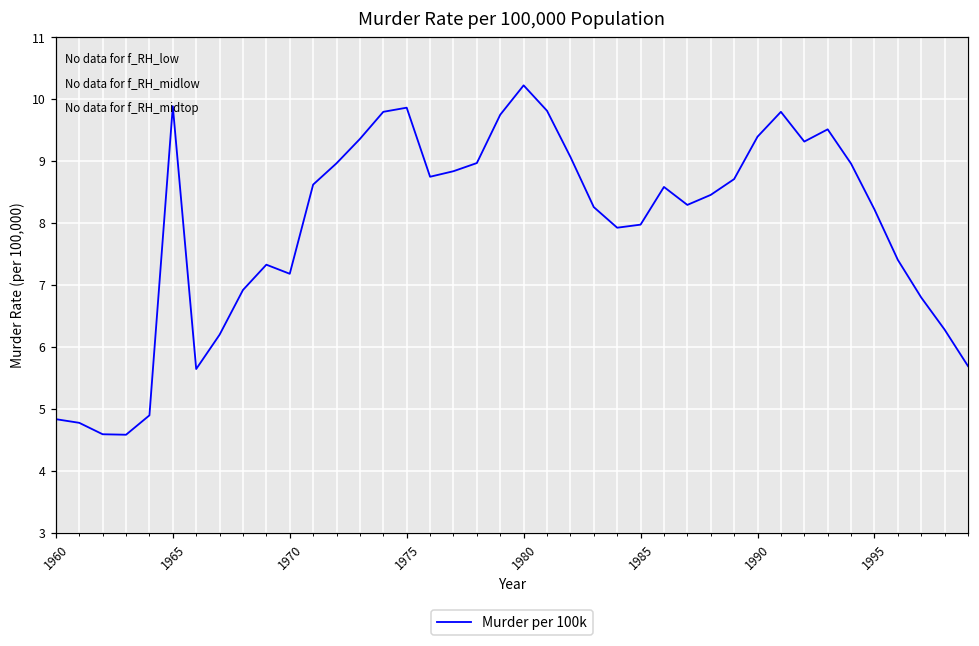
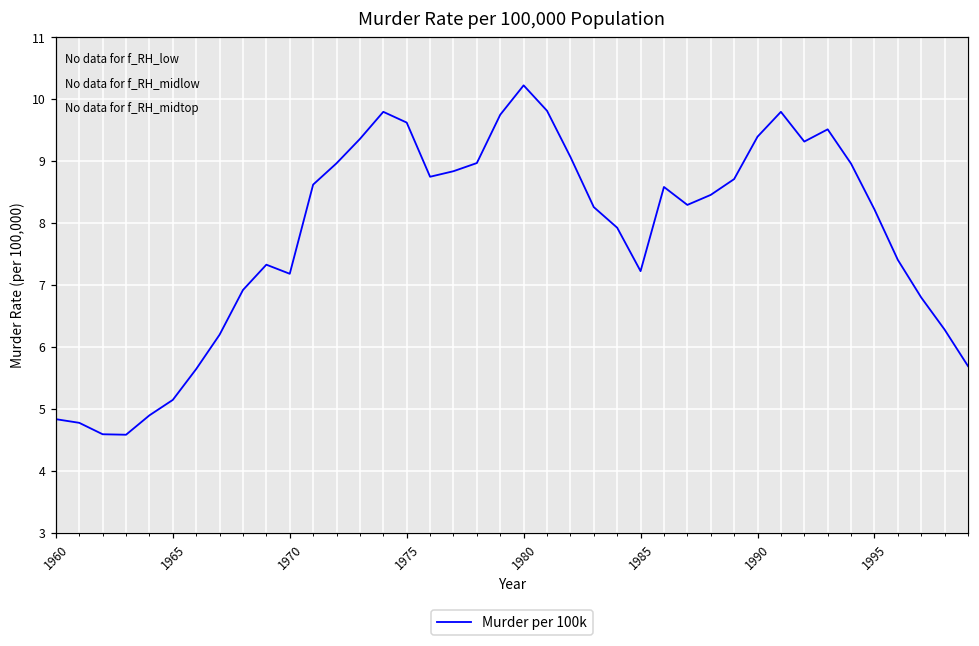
1965: 9.9 -> 5.1
1975: 9.9 -> 9.6
1985: 8.0 -> 7.2
